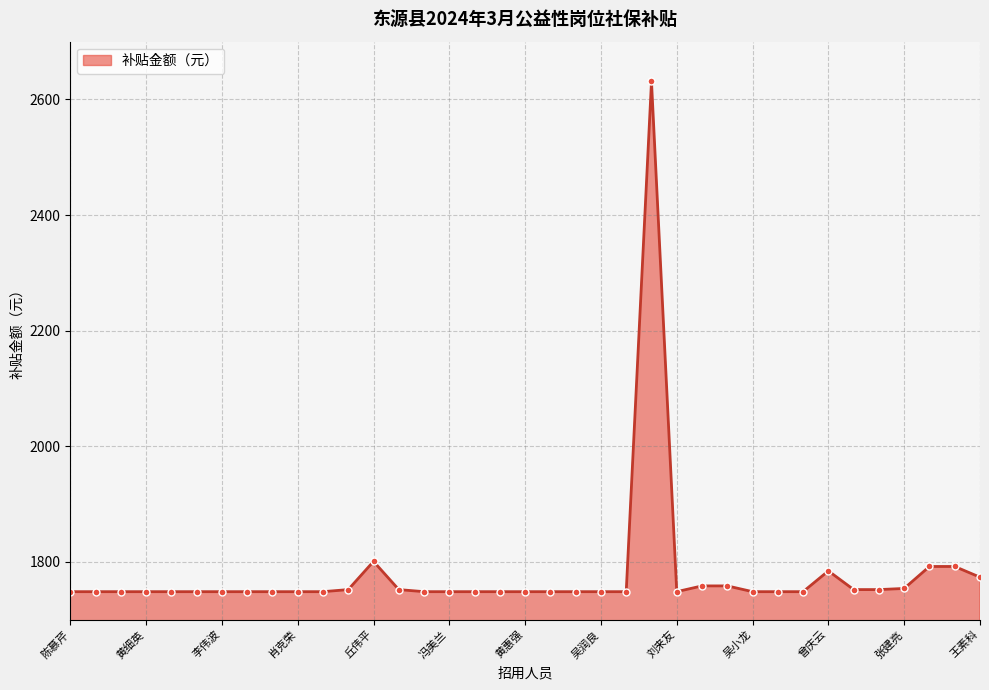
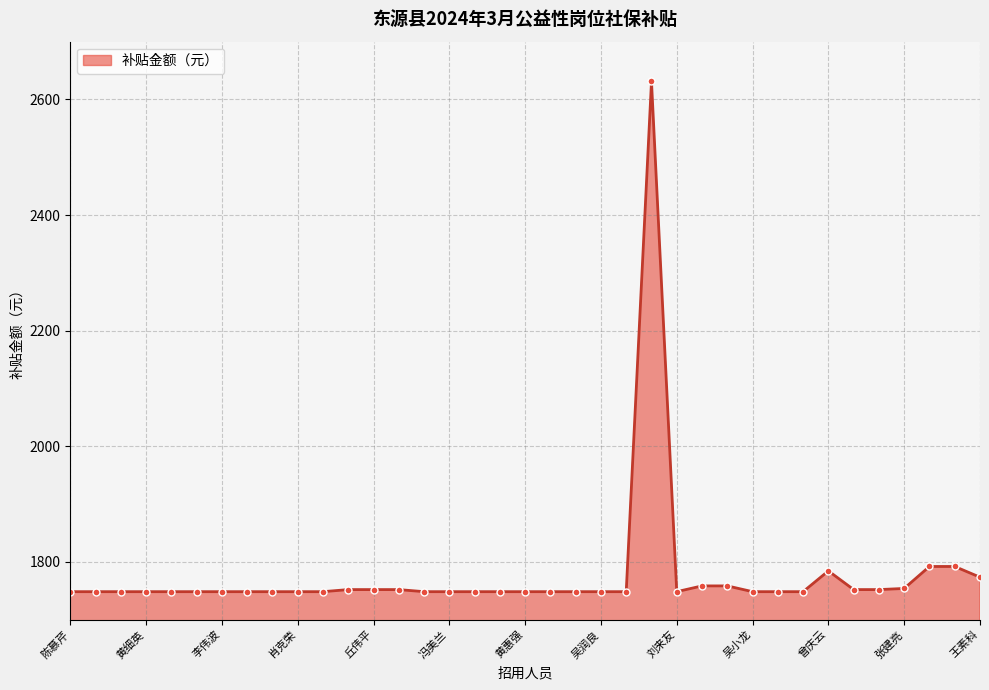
丘伟平: 1800 -> 1750
